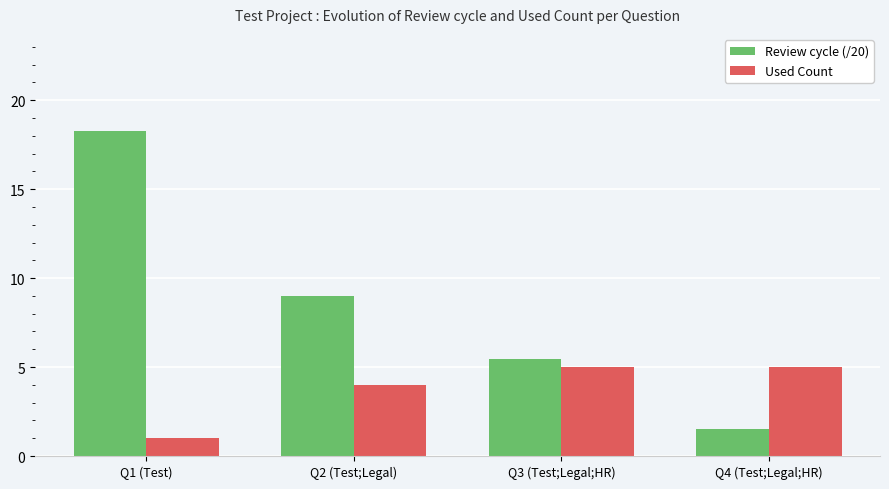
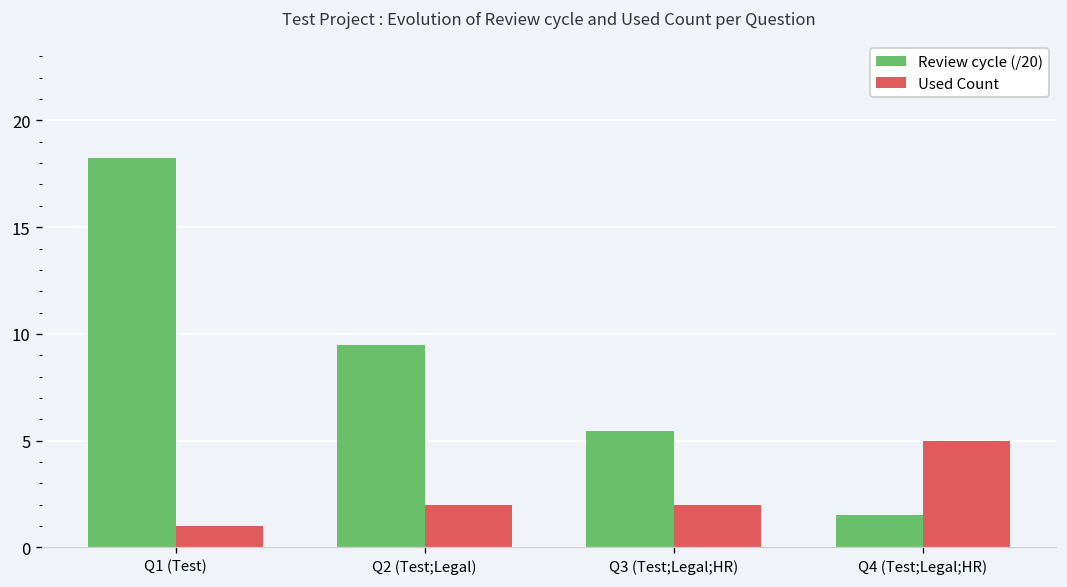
Review cycle (/20), Q2 (Test;Legal): 9.0 -> 9.5
Used Count, Q2 (Test;Legal): 4 -> 2
Used Count, Q3 (Test;Legal;HR): 5 -> 2
